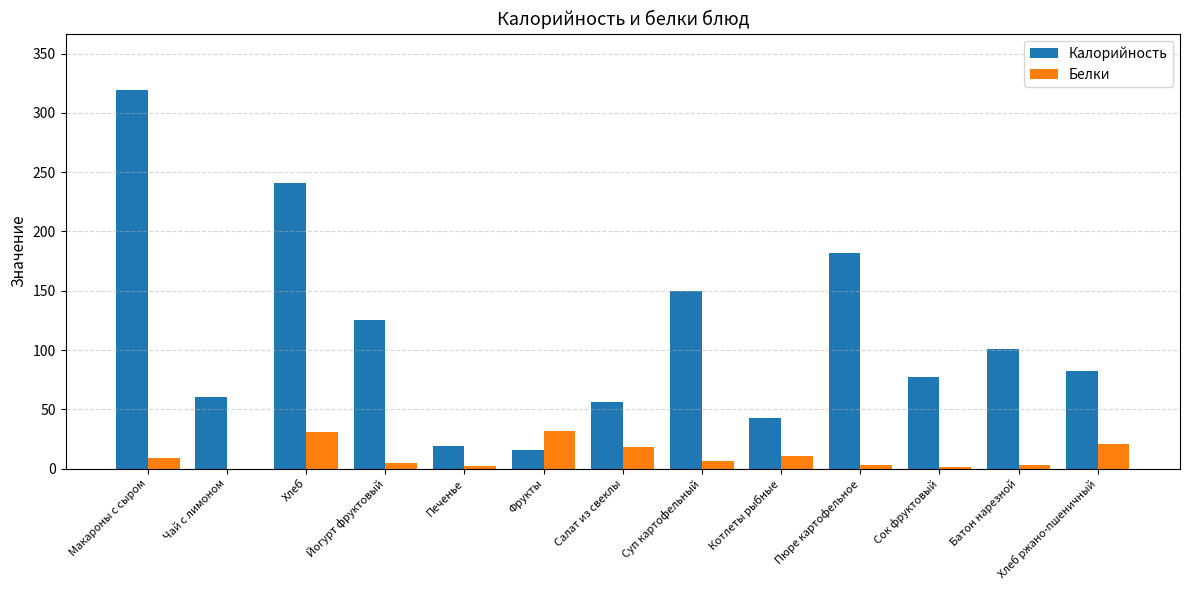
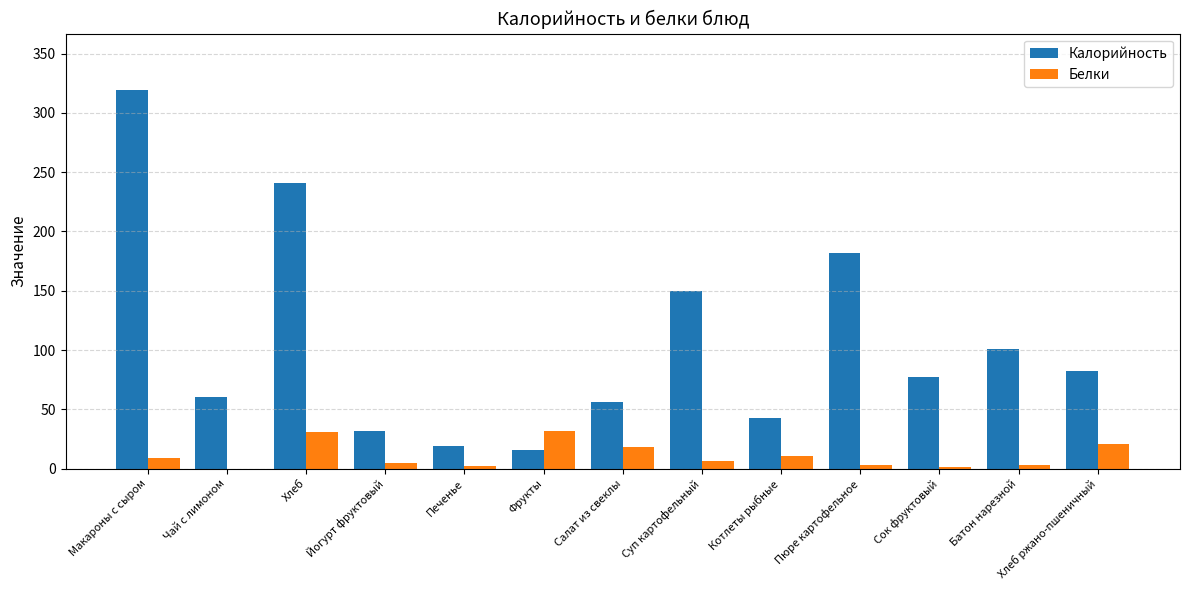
Калорийность, Йогурт фруктовый: 125 -> 32
